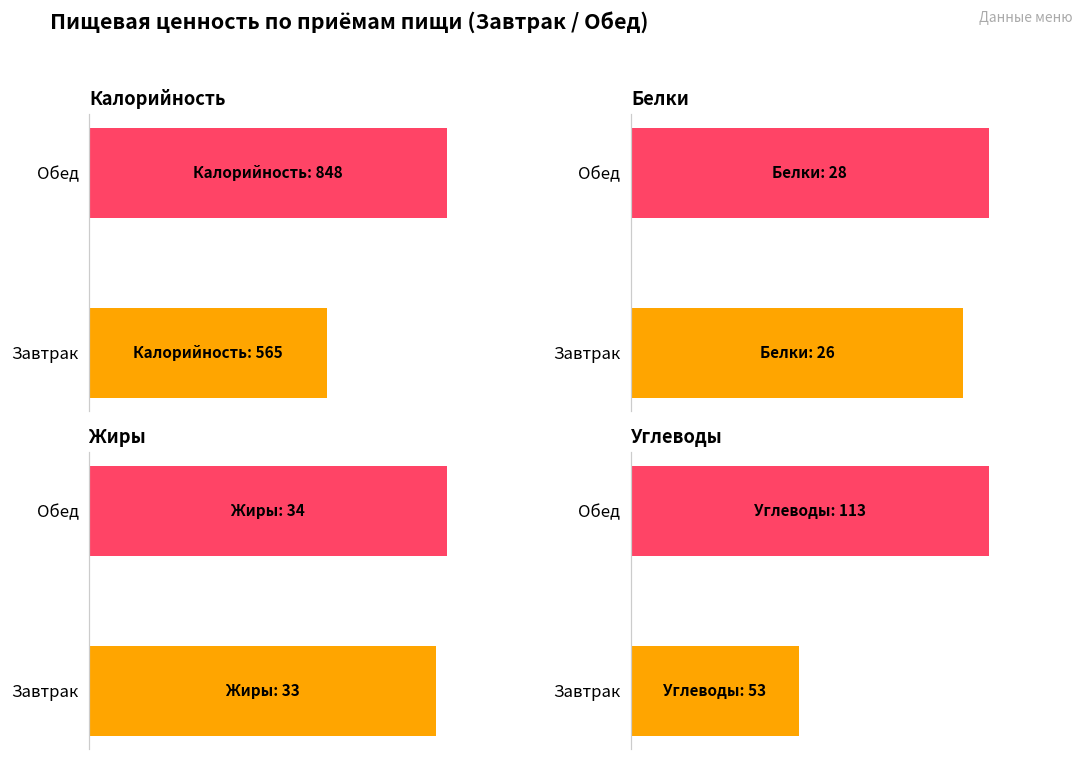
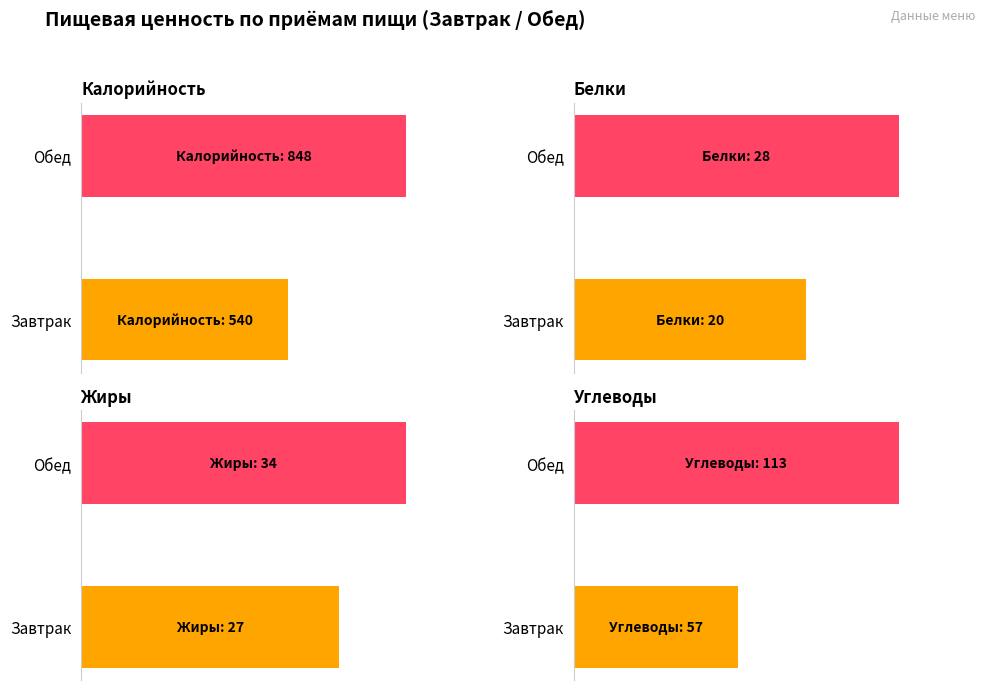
Калорийность, Завтрак: 565 -> 540
Белки, Завтрак: 26 -> 20
Жиры, Завтрак: 33 -> 27
Углеводы, Завтрак: 53 -> 57
